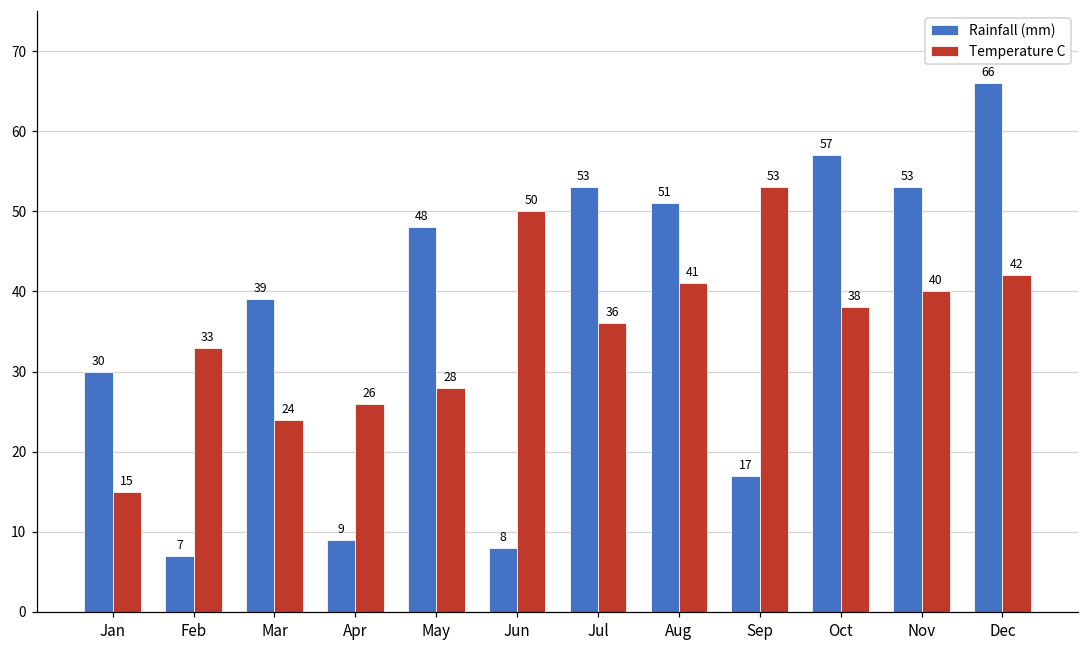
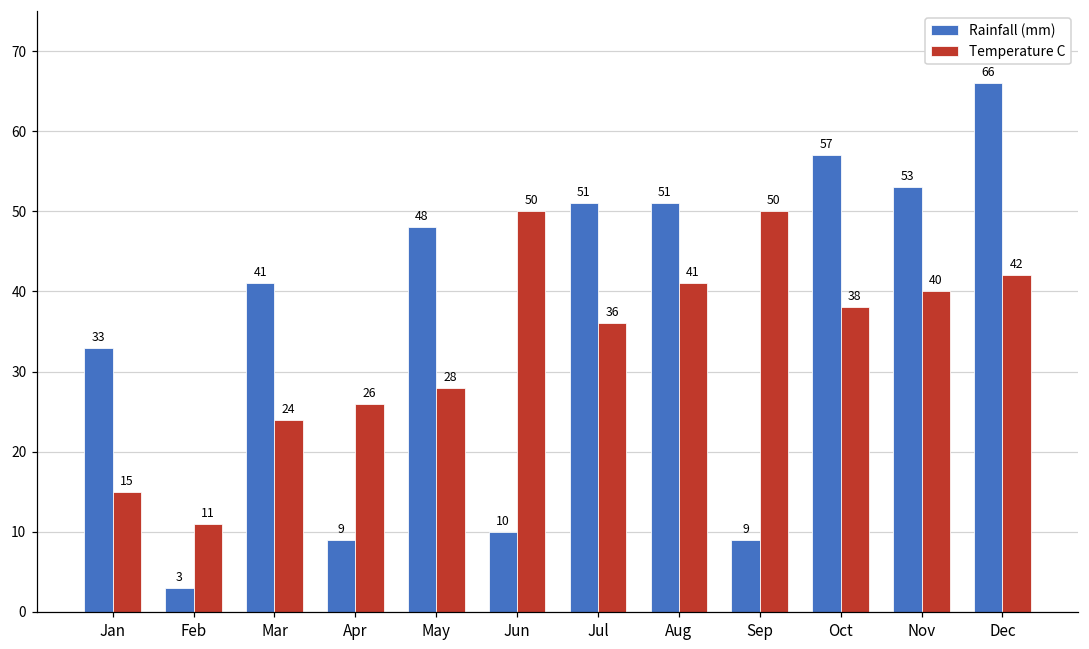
Rainfall (mm), Jan: 30 -> 33
Rainfall (mm), Feb: 7 -> 3
Temperature C, Feb: 33 -> 11
Rainfall (mm), Mar: 39 -> 41
Rainfall (mm), Jun: 8 -> 10
Rainfall (mm), Jul: 53 -> 51
Rainfall (mm), Sep: 17 -> 9
Temperature C, Sep: 53 -> 50
